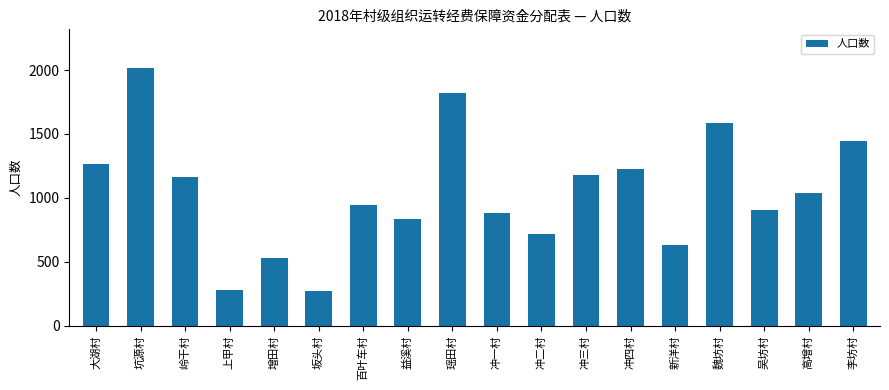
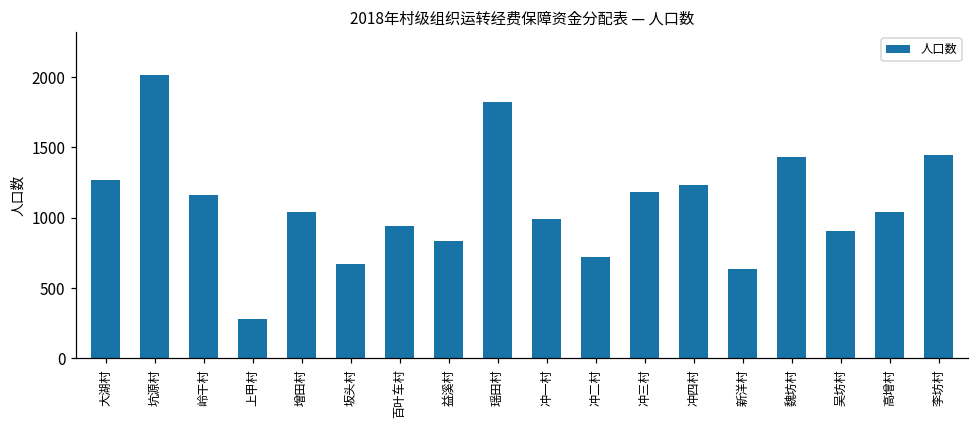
增田村: 530 -> 1040
坂头村: 270 -> 670
冲一村: 880 -> 990
魏坊村: 1590 -> 1430
